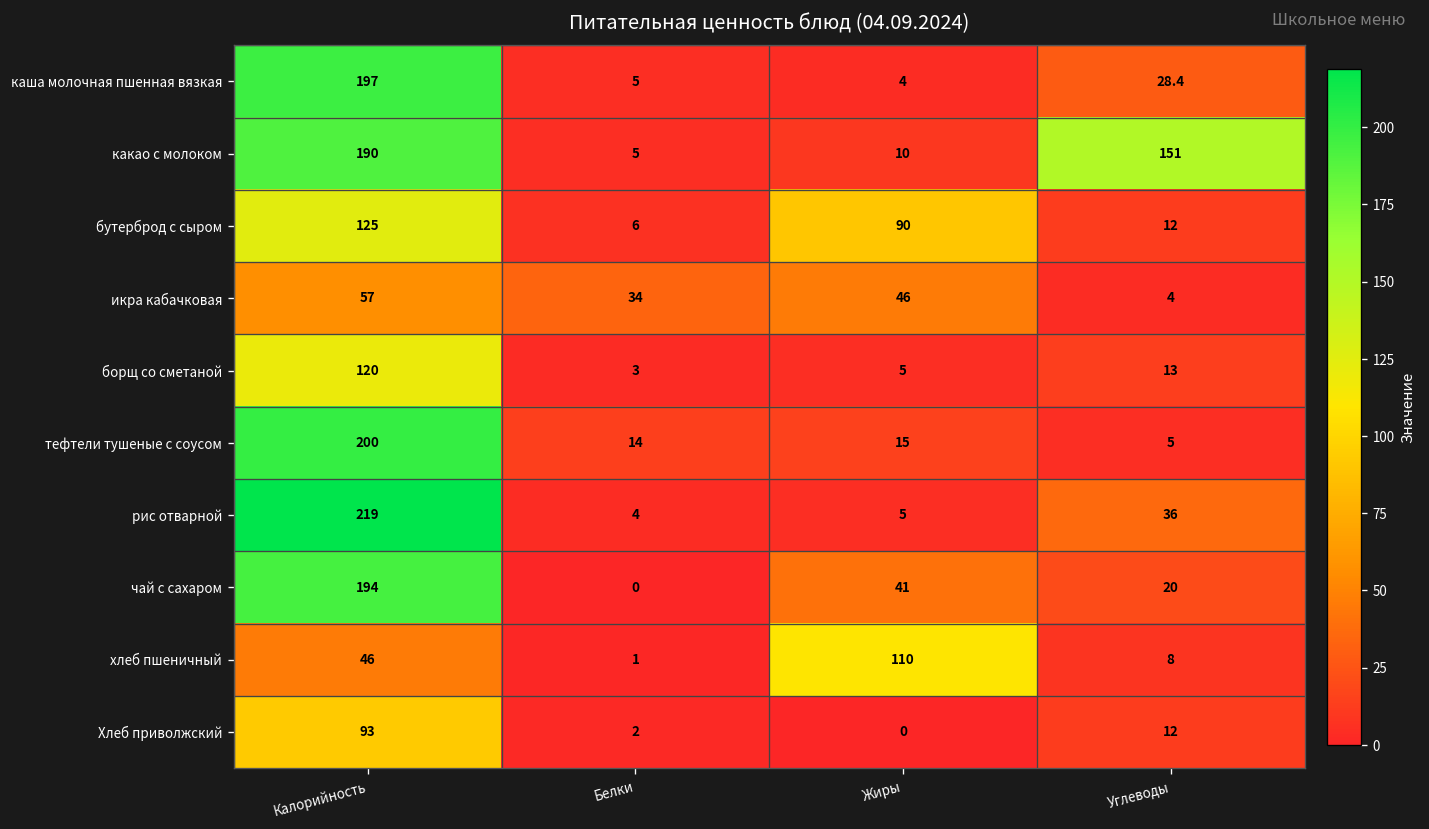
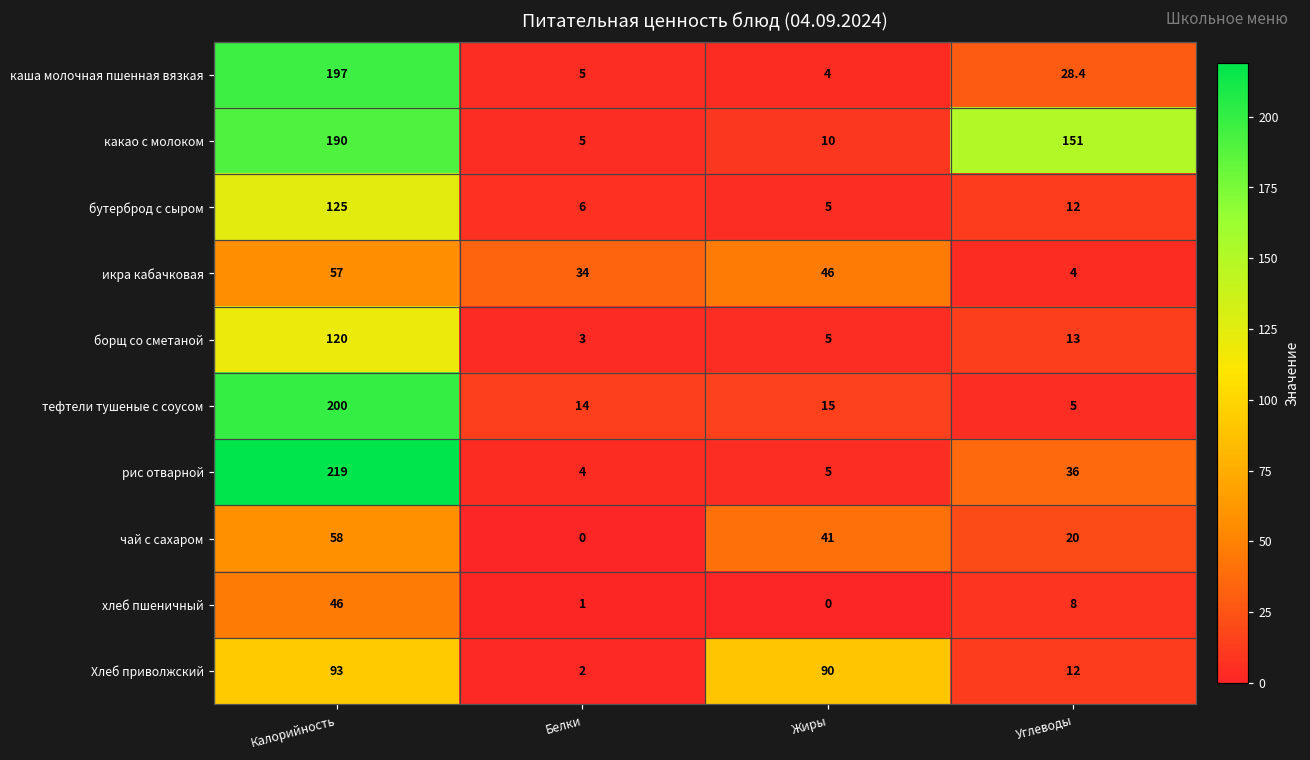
бутерброд с сыром, Жиры: 90 -> 5
чай с сахаром, Калорийность: 194 -> 58
хлеб пшеничный, Жиры: 110 -> 0
Хлеб приволжский, Жиры: 0 -> 90
